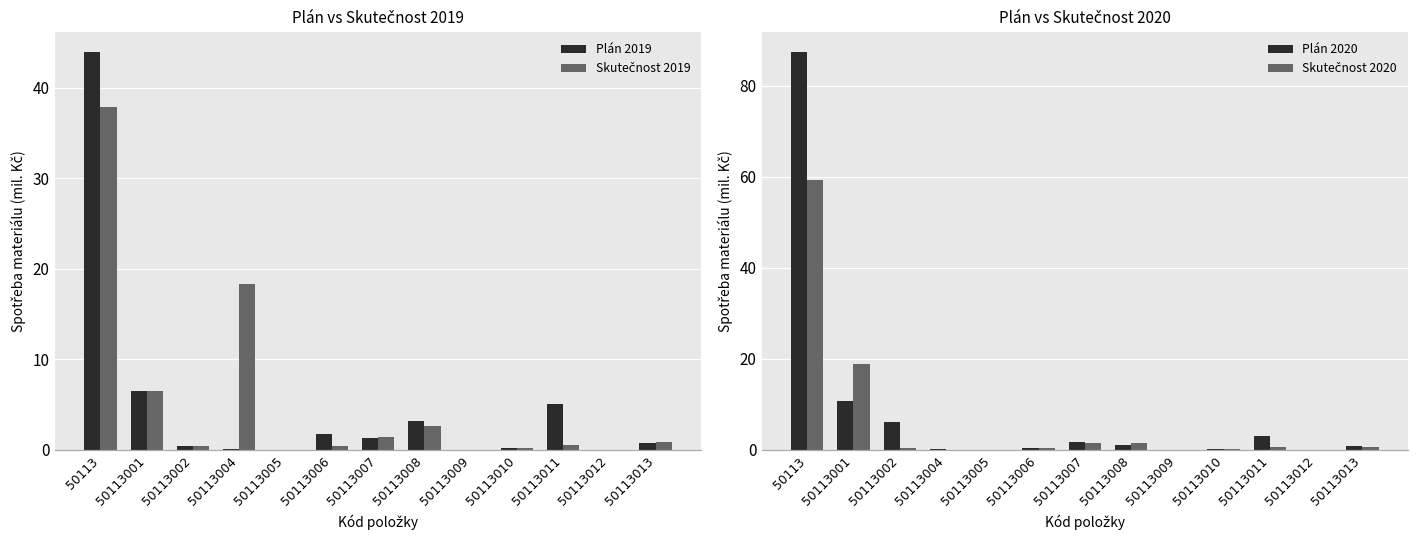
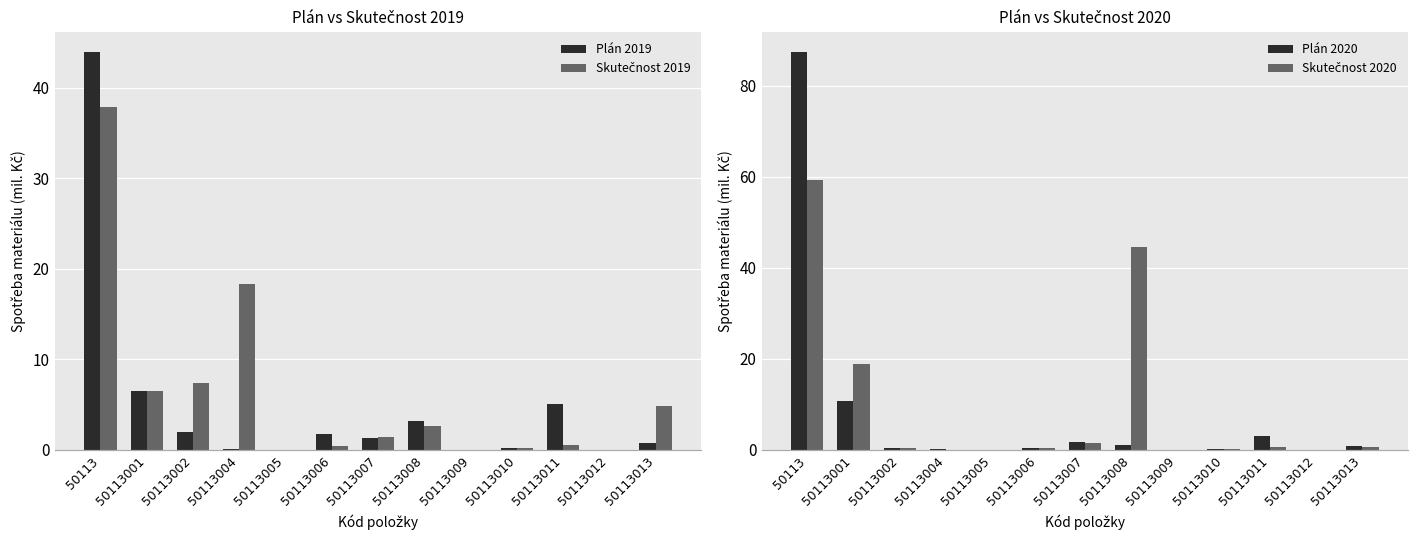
Plán vs Skutečnost 2019, Plán 2019, 50113002: 0 -> 2
Plán vs Skutečnost 2019, Skutečnost 2019, 50113002: 0 -> 7
Plán vs Skutečnost 2019, Skutečnost 2019, 50113013: 1 -> 5
Plán vs Skutečnost 2020, Plán 2020, 50113002: 6 -> 0
Plán vs Skutečnost 2020, Skutečnost 2020, 50113008: 2 -> 44
